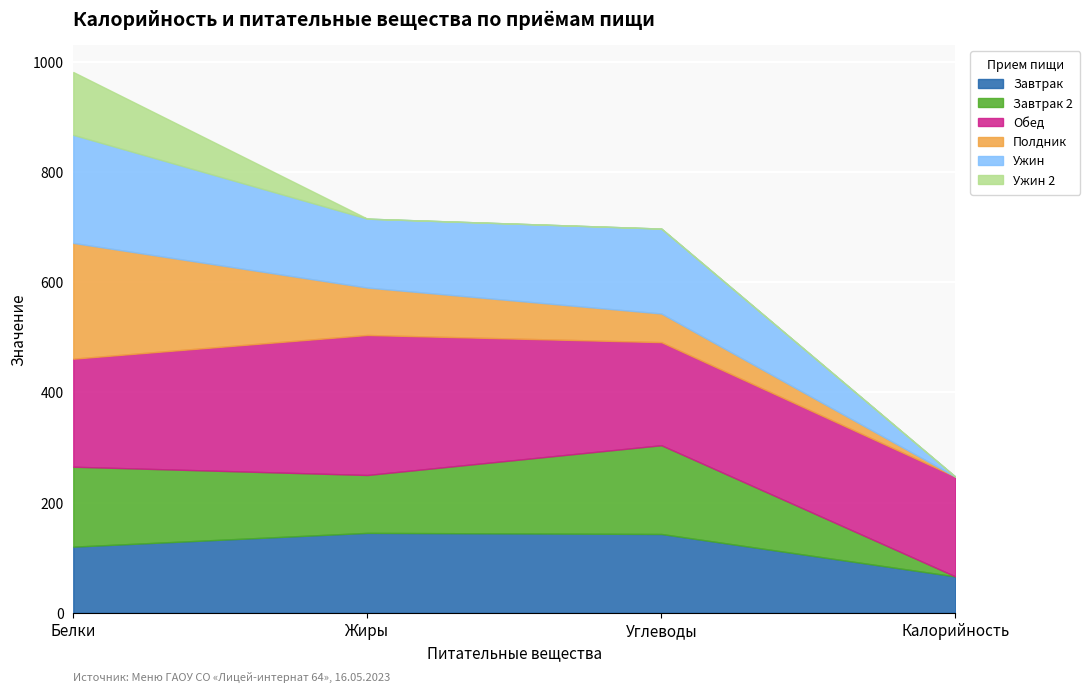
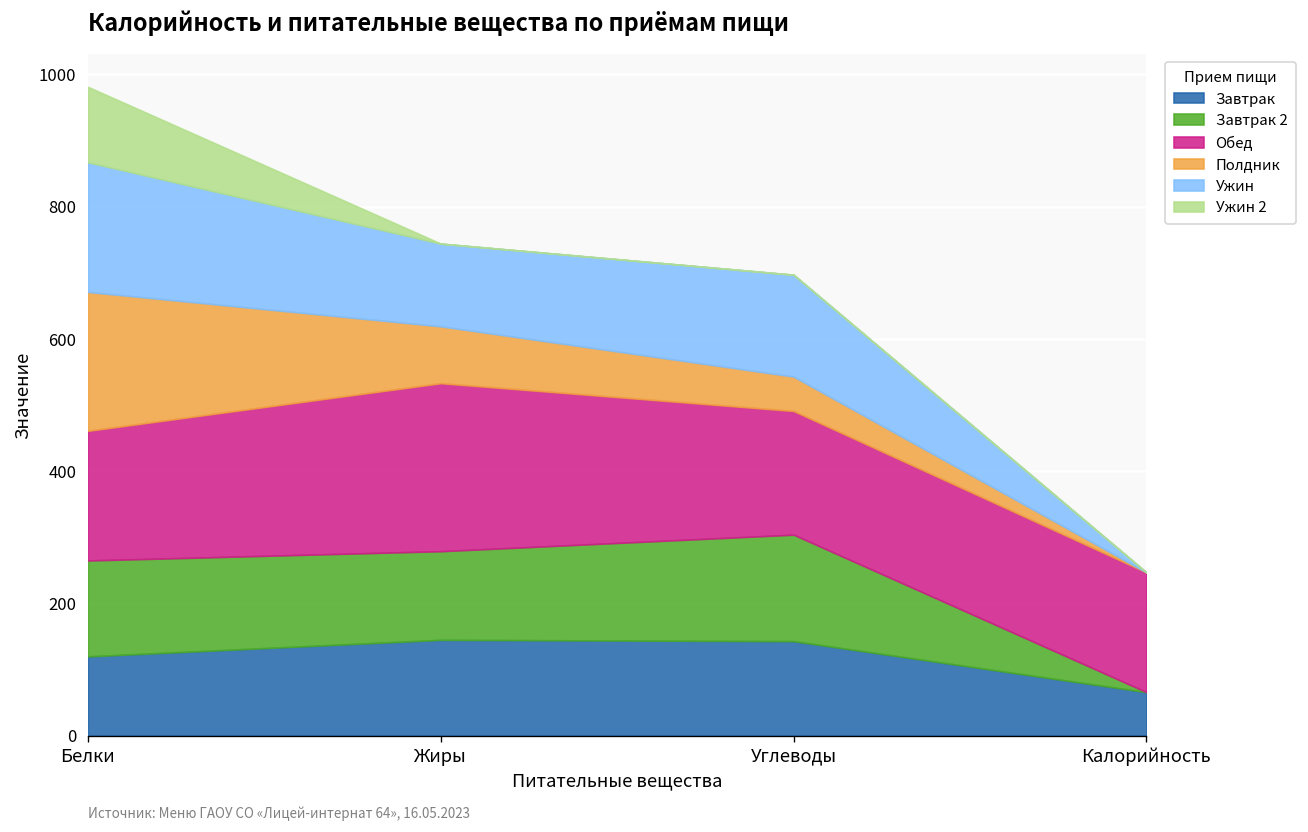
Завтрак 2, Жиры: 110 -> 130
